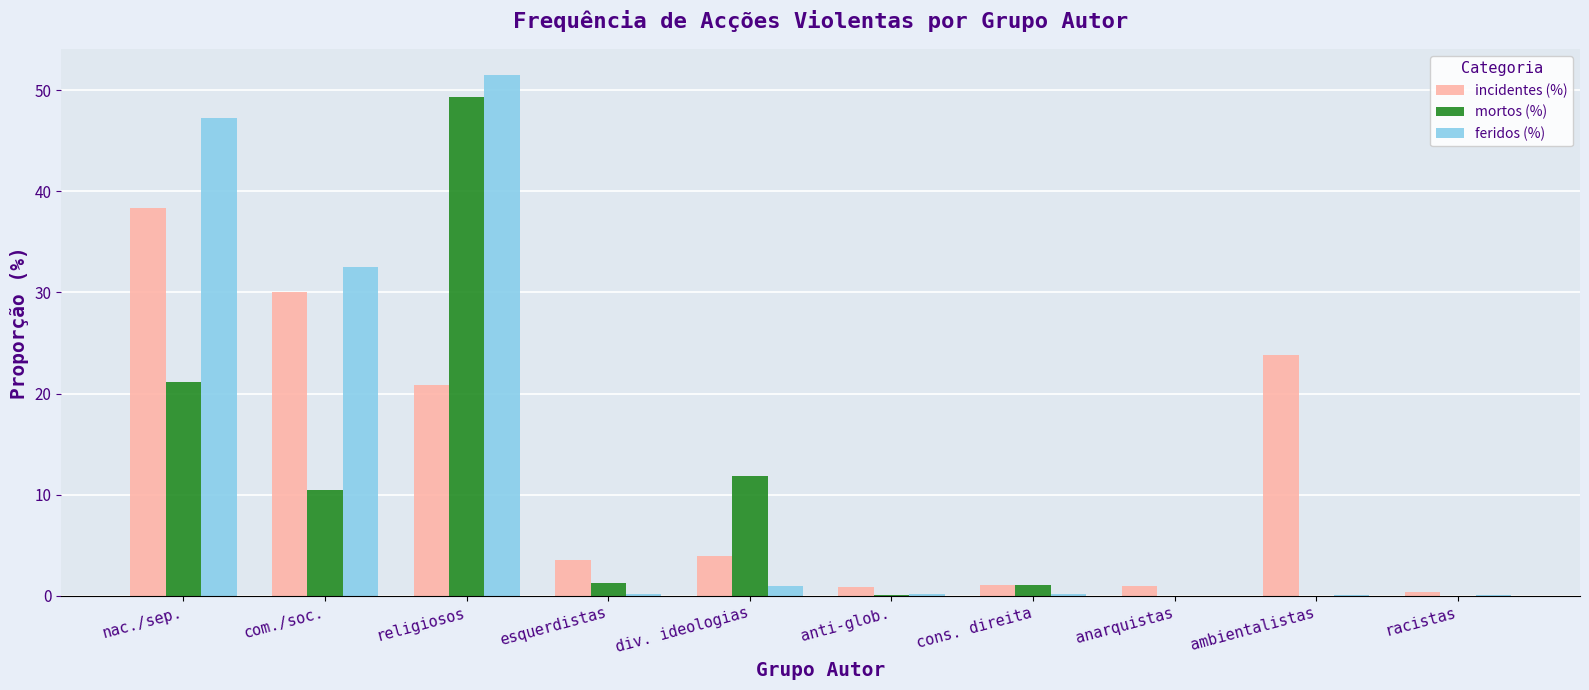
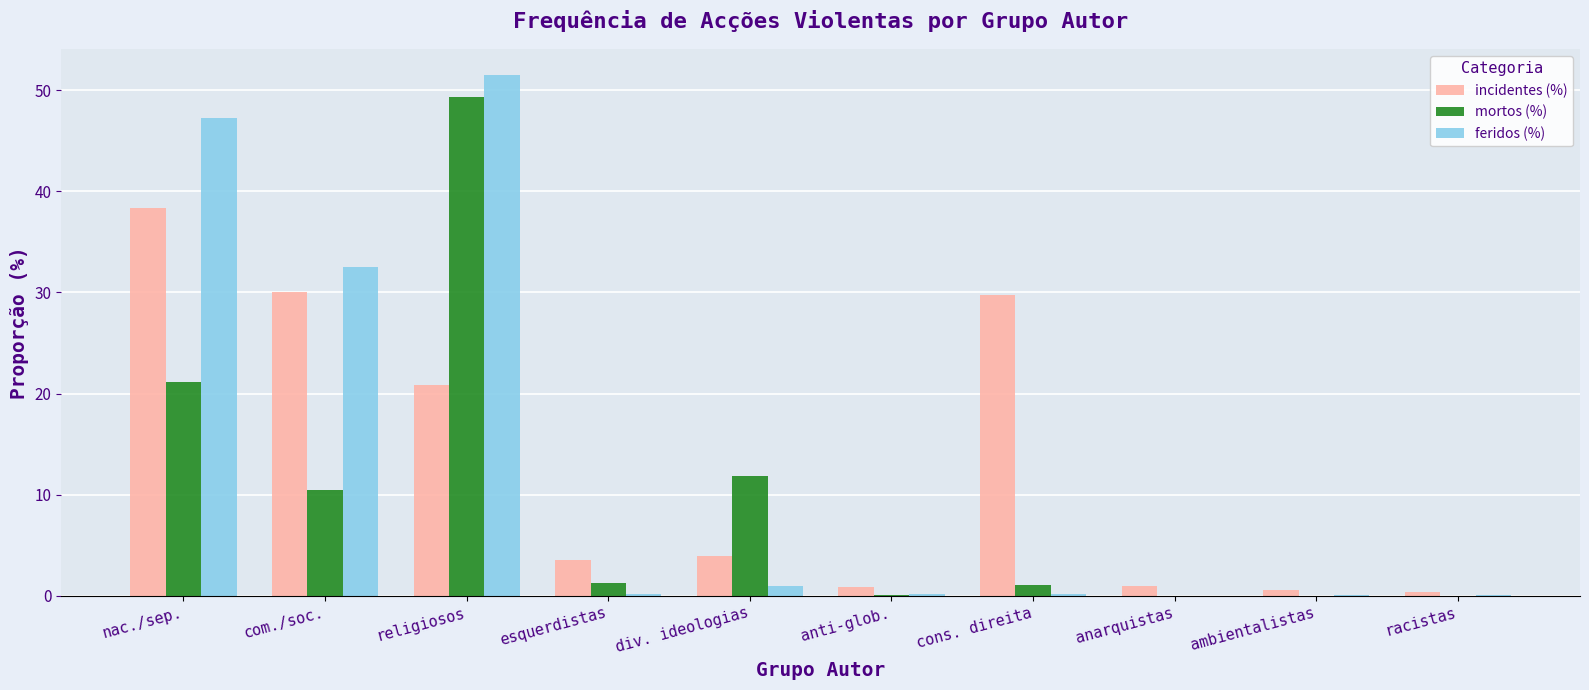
incidentes (%), cons. direita: 1.0 -> 29.7
incidentes (%), ambientalistas: 23.8 -> 0.6
